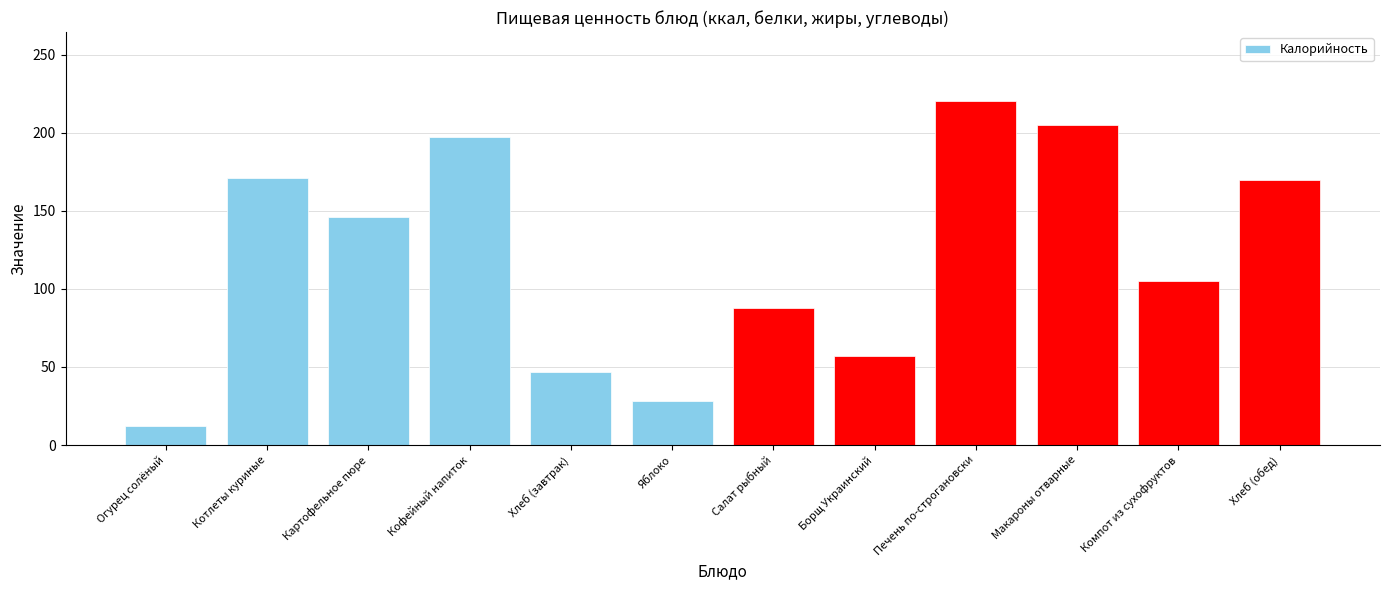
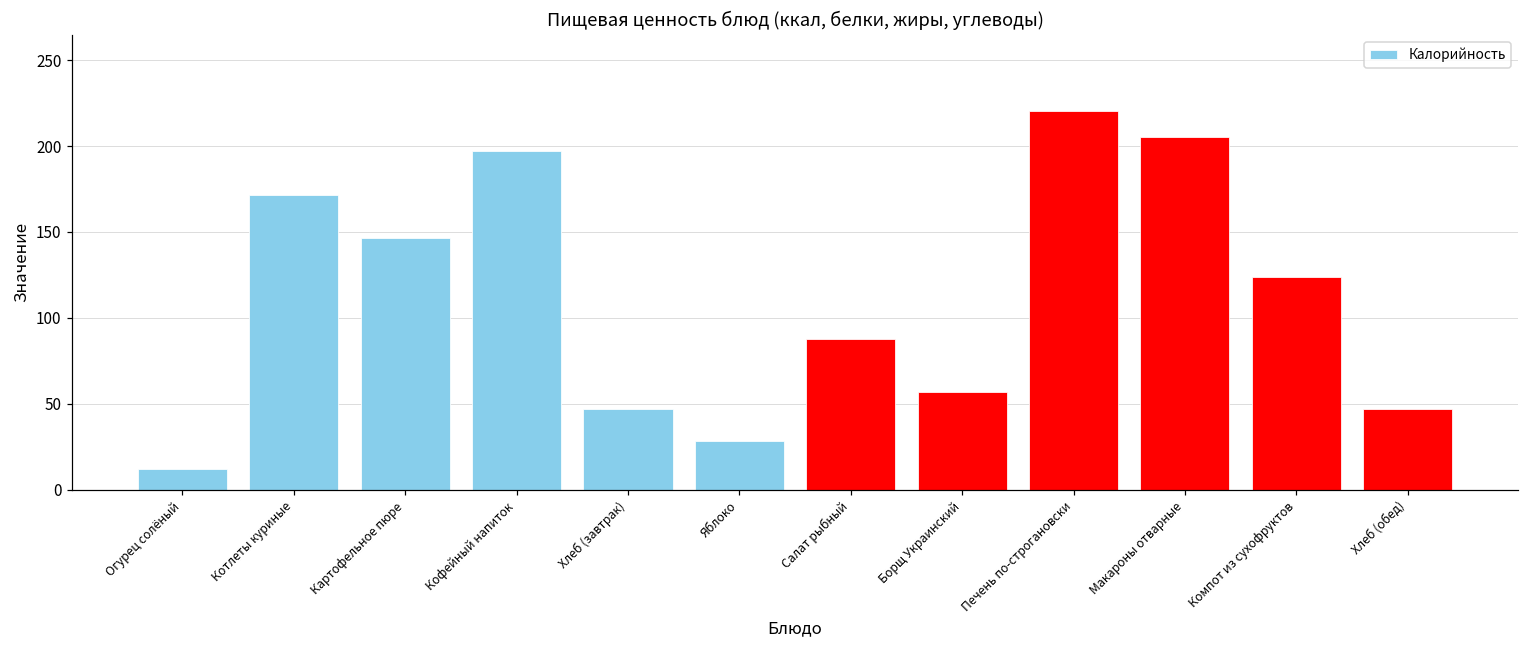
Компот из сухофруктов: 105 -> 124
Хлеб (обед): 170 -> 47
